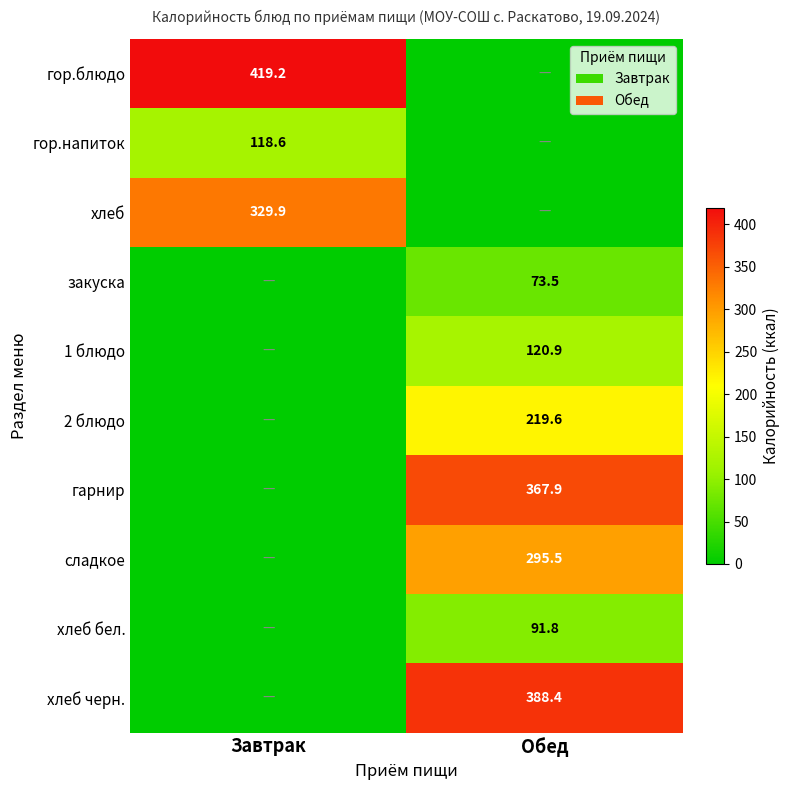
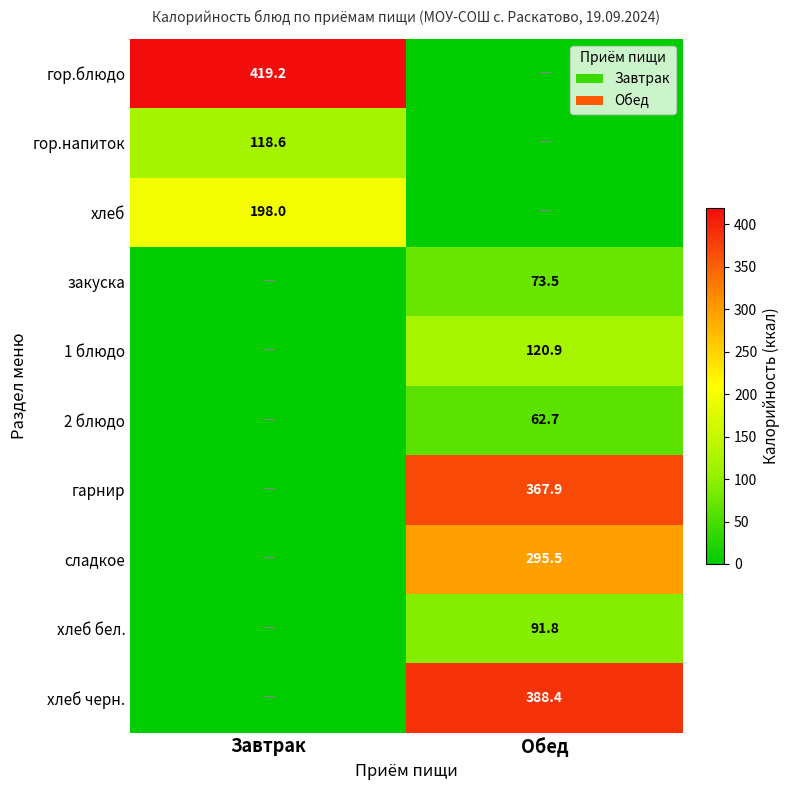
хлеб, Завтрак: 329.9 -> 198.0
2 блюдо, Обед: 219.6 -> 62.7
